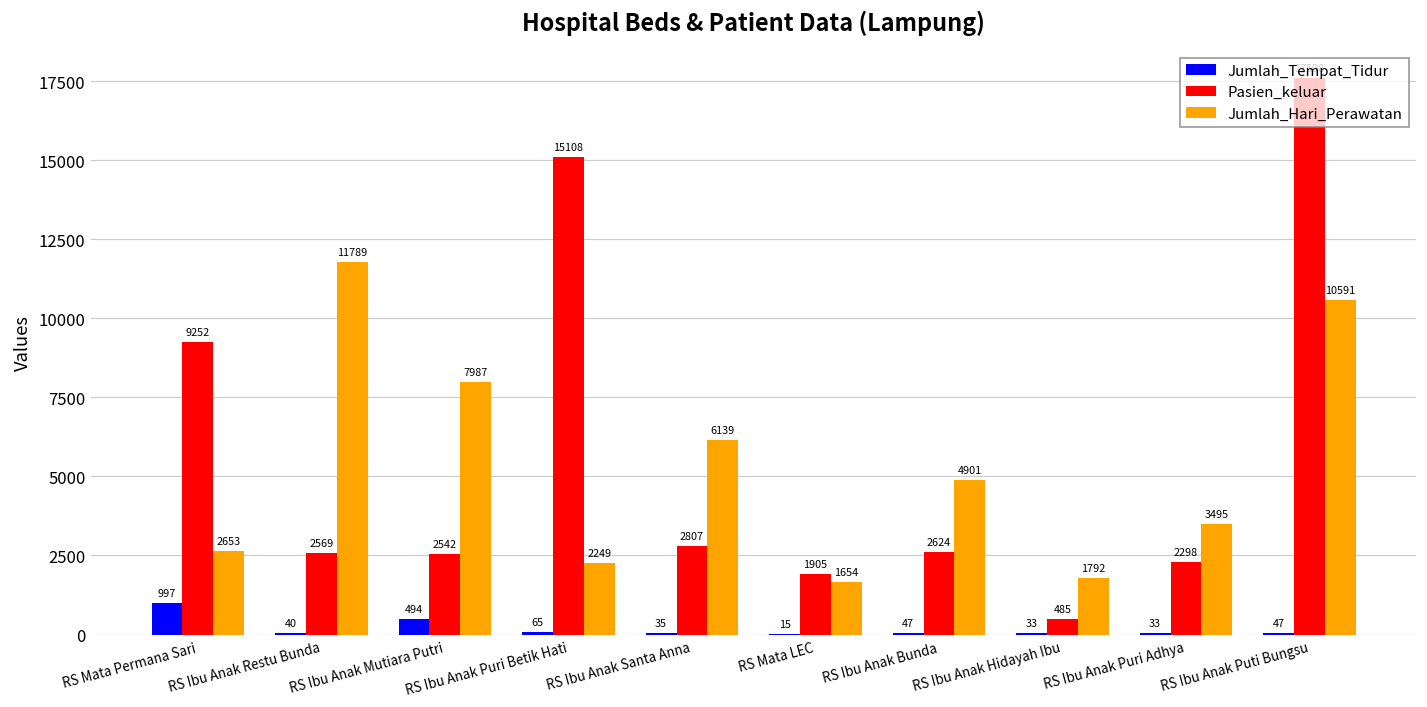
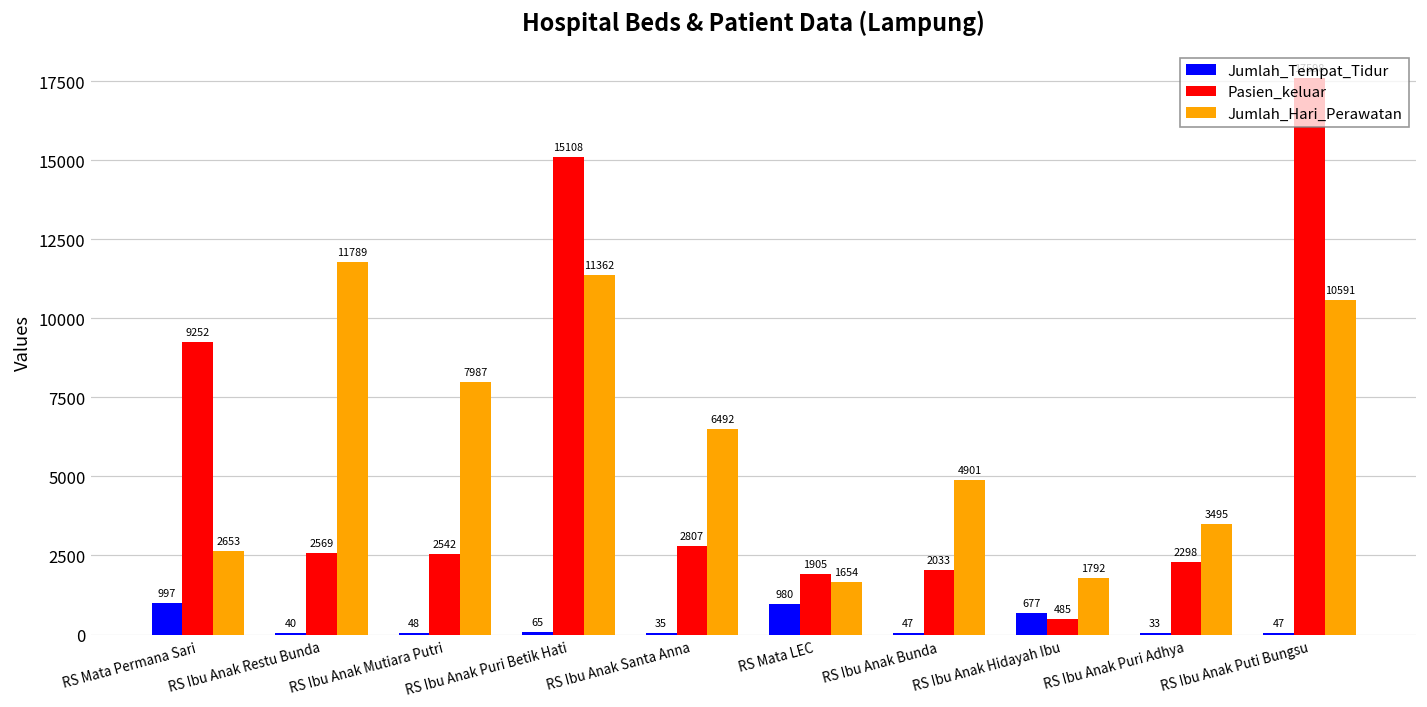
Jumlah_Tempat_Tidur, RS Ibu Anak Mutiara Putri: 494 -> 48
Jumlah_Hari_Perawatan, RS Ibu Anak Puri Betik Hati: 2249 -> 11362
Jumlah_Hari_Perawatan, RS Ibu Anak Santa Anna: 6139 -> 6492
Jumlah_Tempat_Tidur, RS Mata LEC: 15 -> 980
Pasien_keluar, RS Ibu Anak Bunda: 2624 -> 2033
Jumlah_Tempat_Tidur, RS Ibu Anak Hidayah Ibu: 33 -> 677
